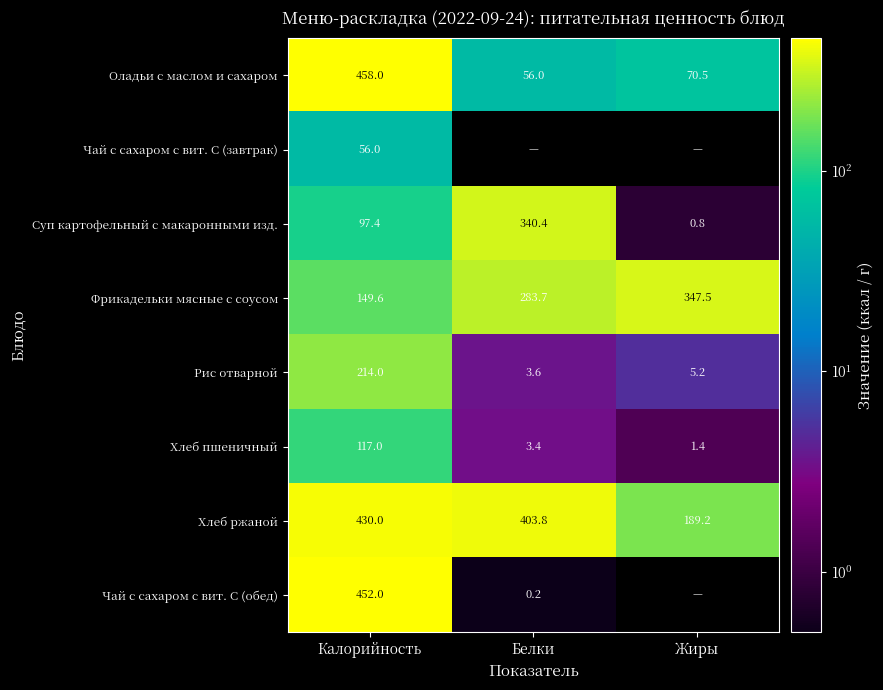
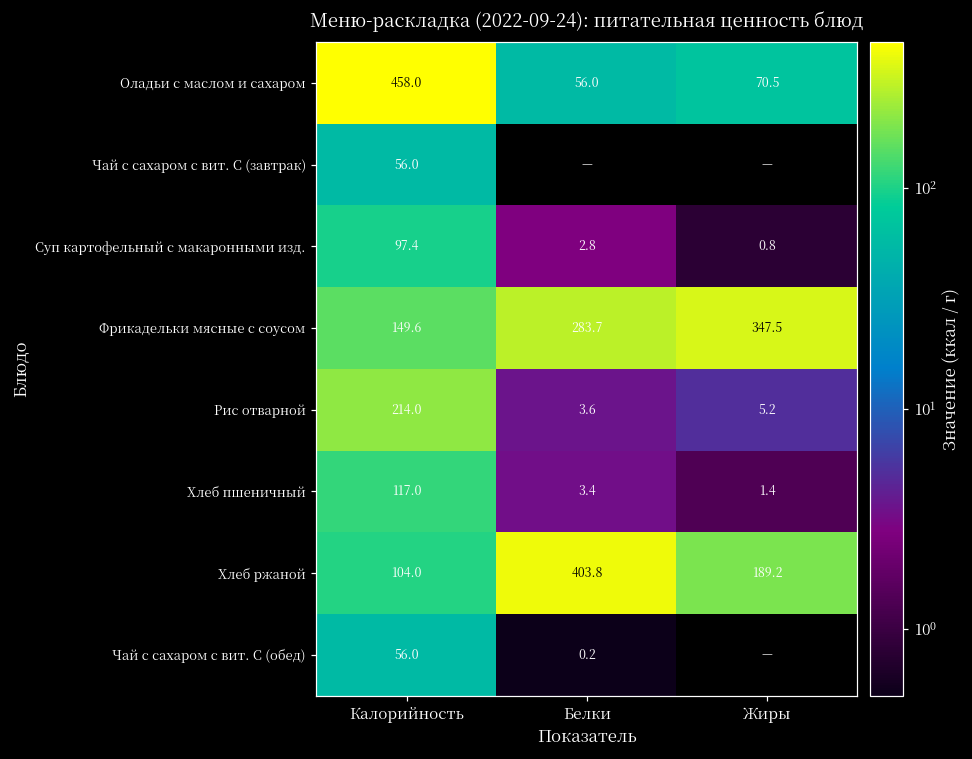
Суп картофельный с макаронными изд., Белки: 340.4 -> 2.8
Хлеб ржаной, Калорийность: 430.0 -> 104.0
Чай с сахаром с вит. С (обед), Калорийность: 452.0 -> 56.0
